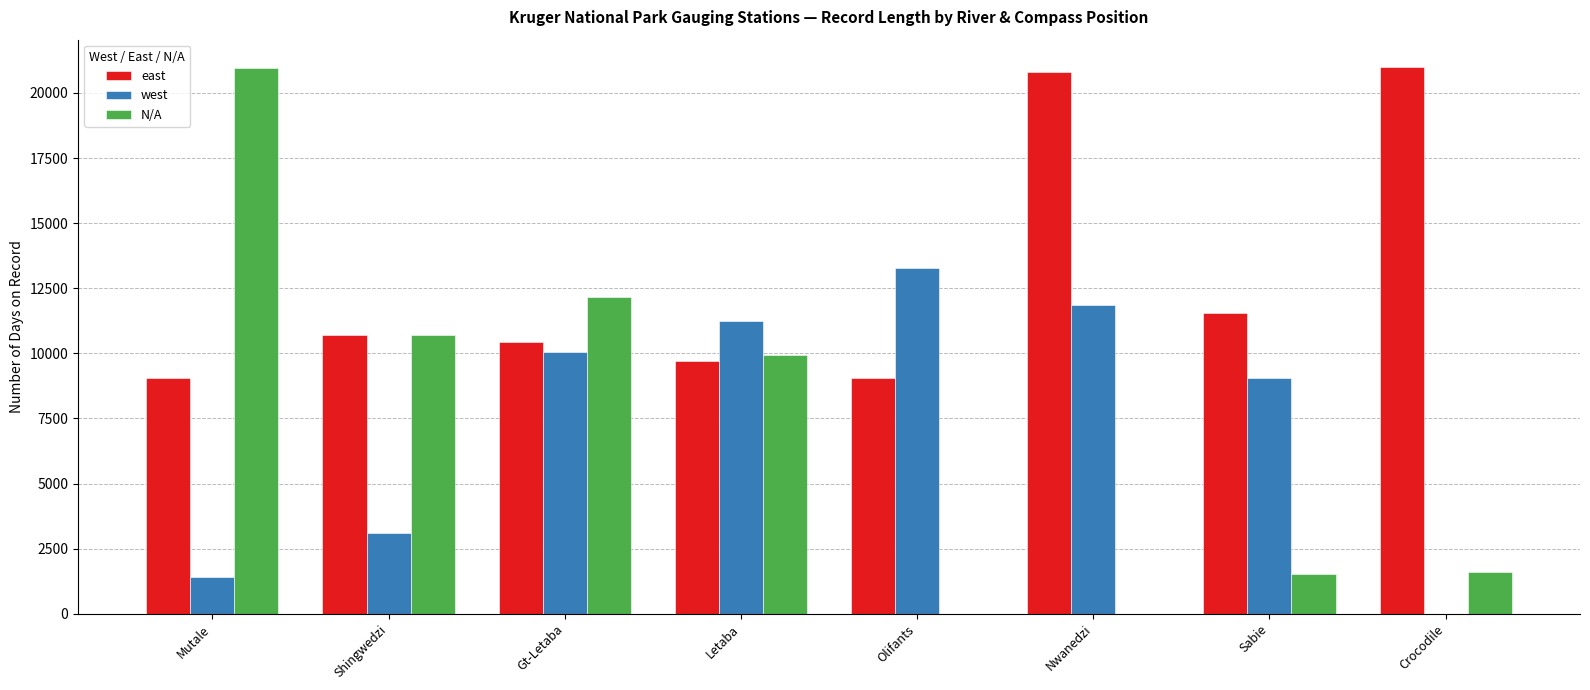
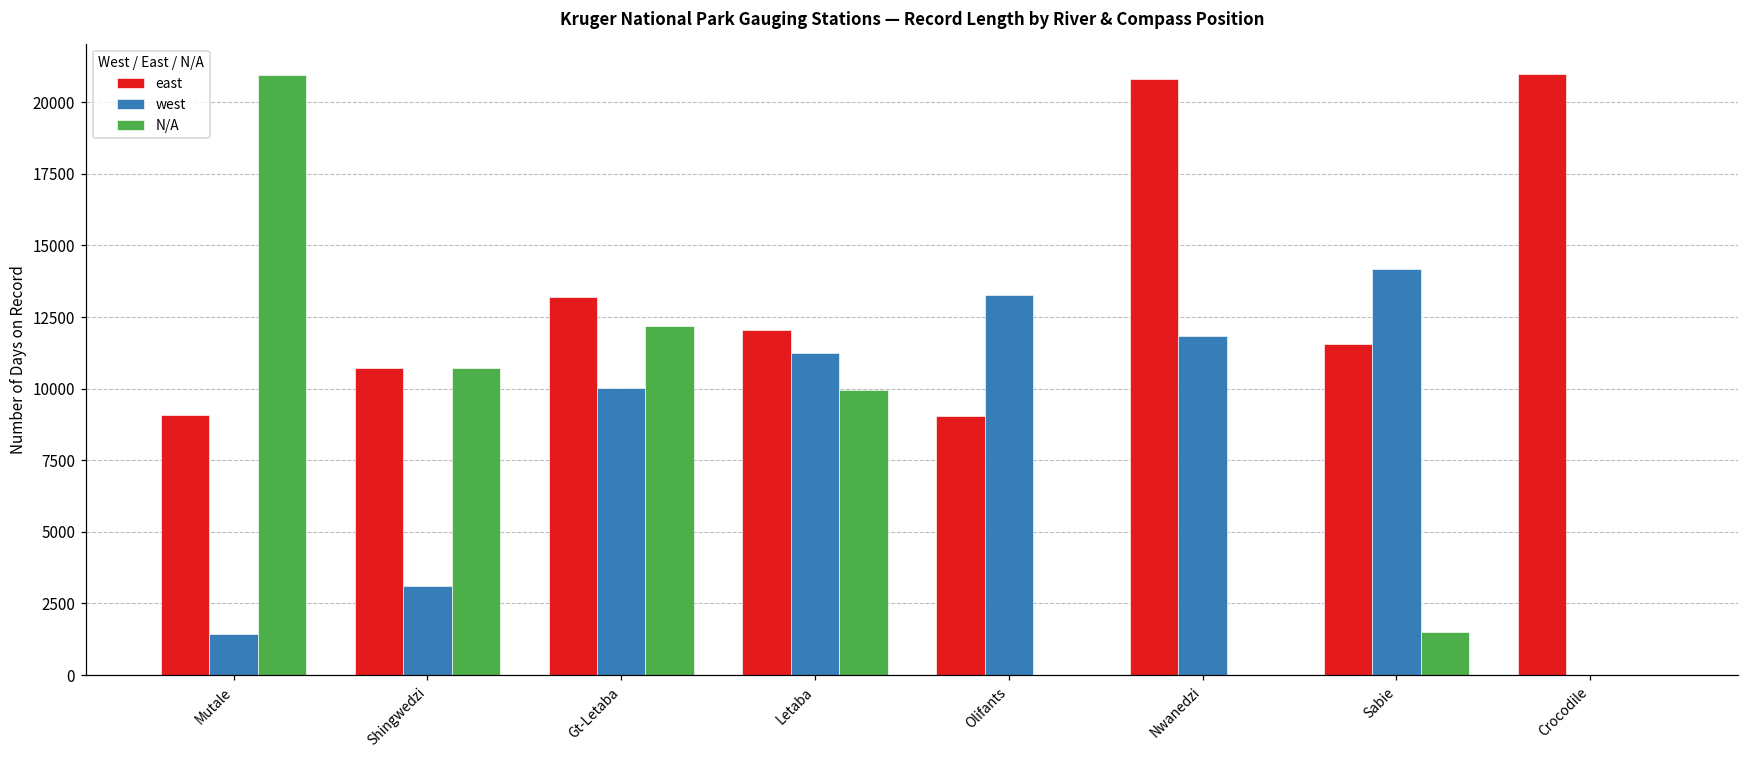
east, Gt-Letaba: 10400 -> 13200
east, Letaba: 9700 -> 12000
west, Sabie: 9000 -> 14200
N/A, Crocodile: 1600 -> 0
